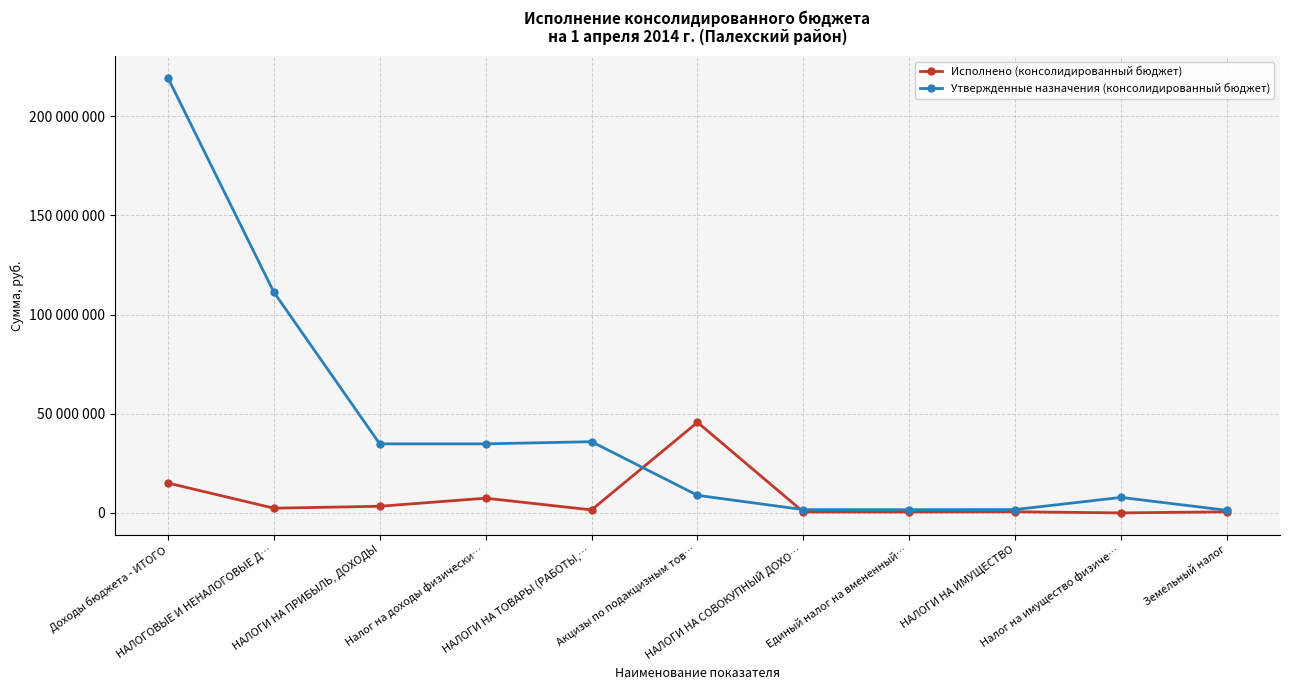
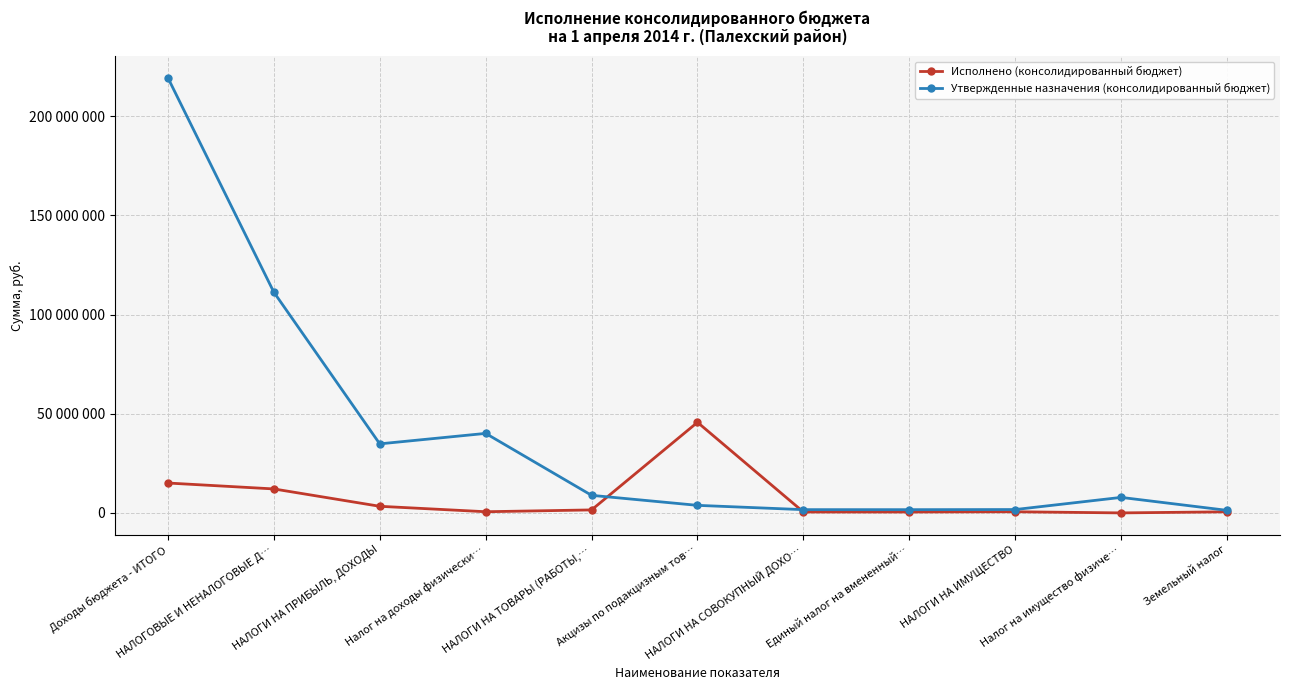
Исполнено (консолидированный бюджет), НАЛОГОВЫЕ И НЕНАЛОГОВЫЕ Д…: 2000000 -> 12000000
Исполнено (консолидированный бюджет), Налог на доходы физически…: 7000000 -> 1000000
Утвержденные назначения (консолидированный бюджет), Налог на доходы физически…: 35000000 -> 40000000
Утвержденные назначения (консолидированный бюджет), НАЛОГИ НА ТОВАРЫ (РАБОТЫ,…: 36000000 -> 9000000
Утвержденные назначения (консолидированный бюджет), Акцизы по подакцизным тов…: 9000000 -> 4000000
